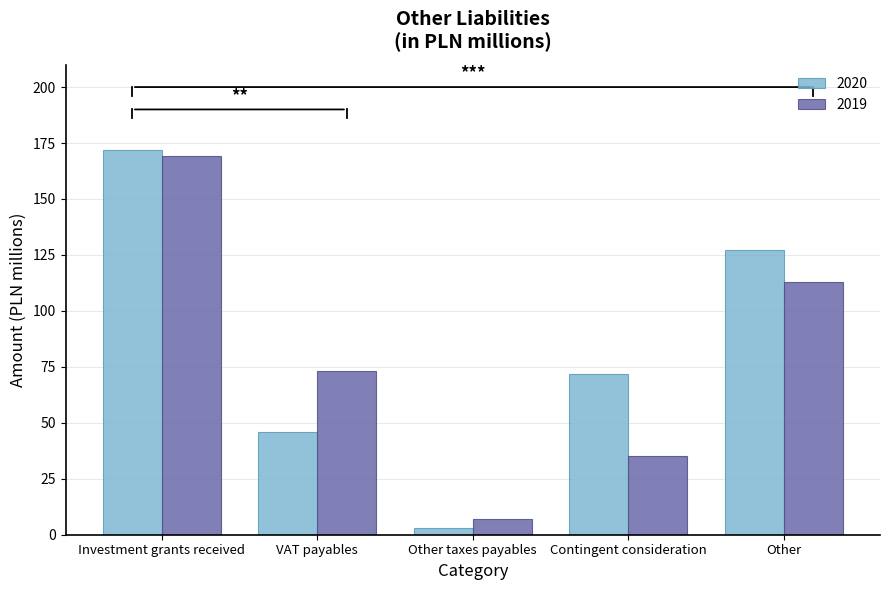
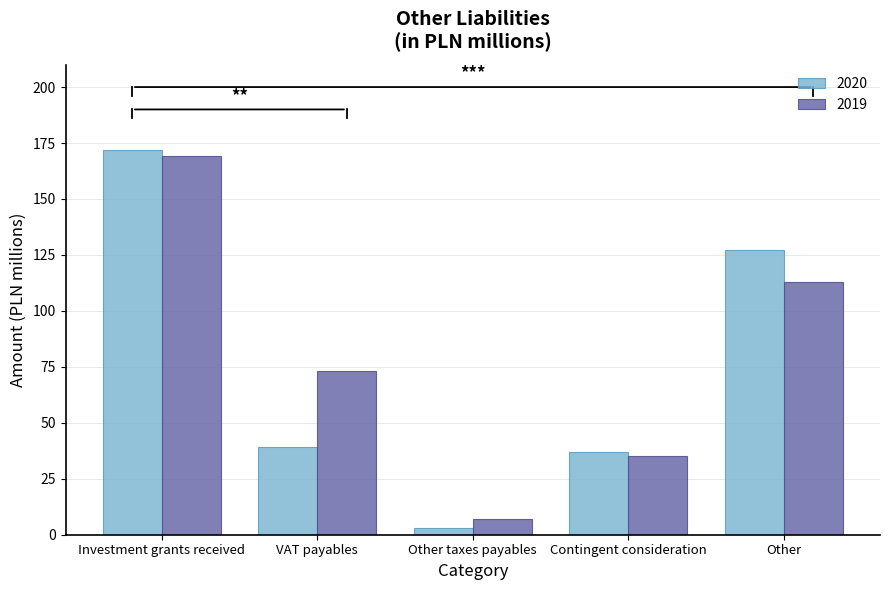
2020, VAT payables: 46 -> 39
2020, Contingent consideration: 72 -> 37
